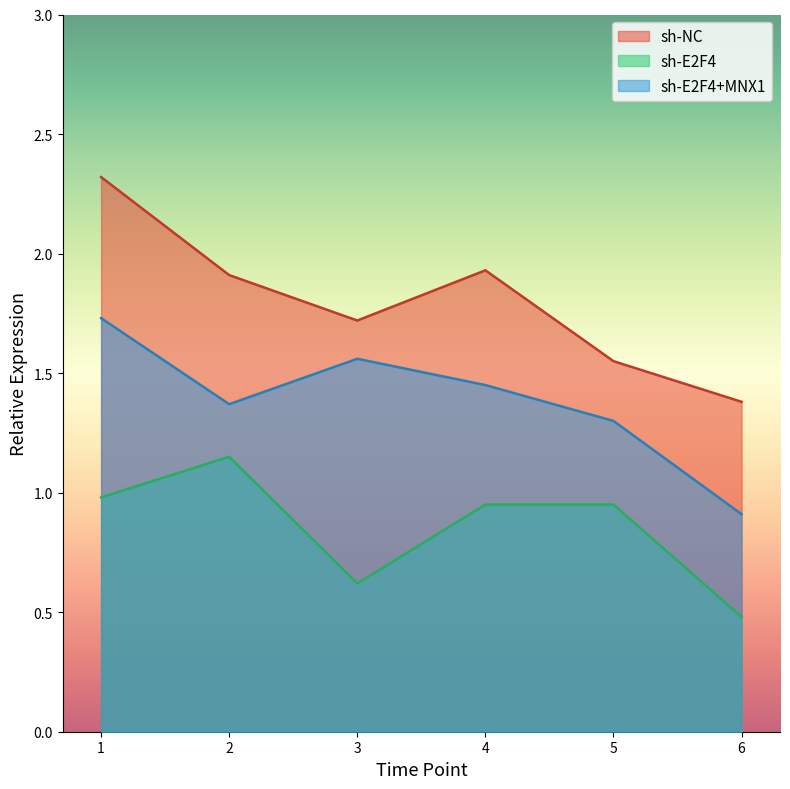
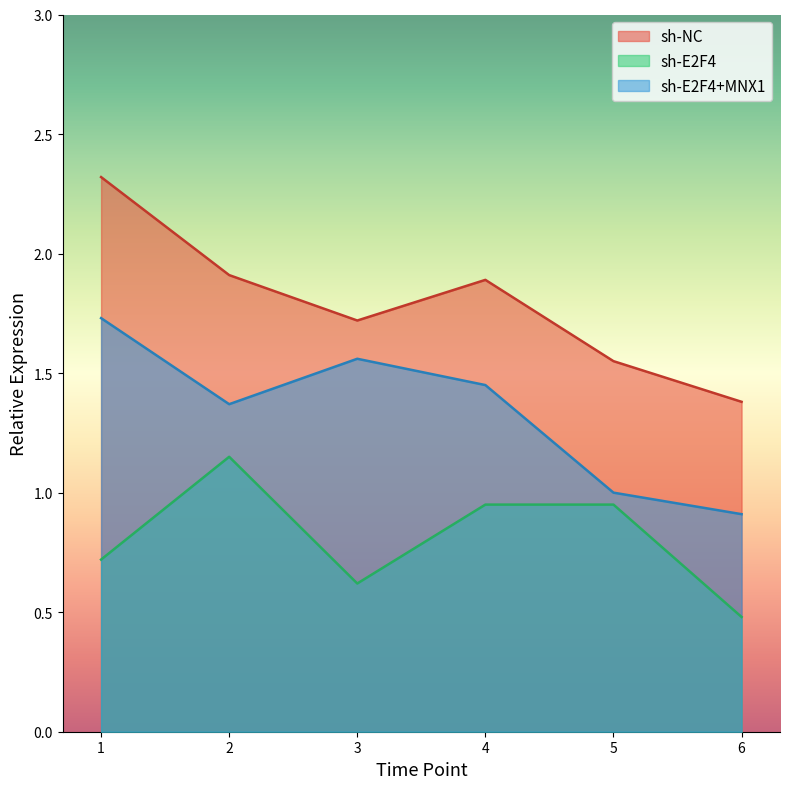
sh-E2F4, 1: 0.98 -> 0.72
sh-NC, 4: 1.93 -> 1.89
sh-E2F4+MNX1, 5: 1.3 -> 1.0
